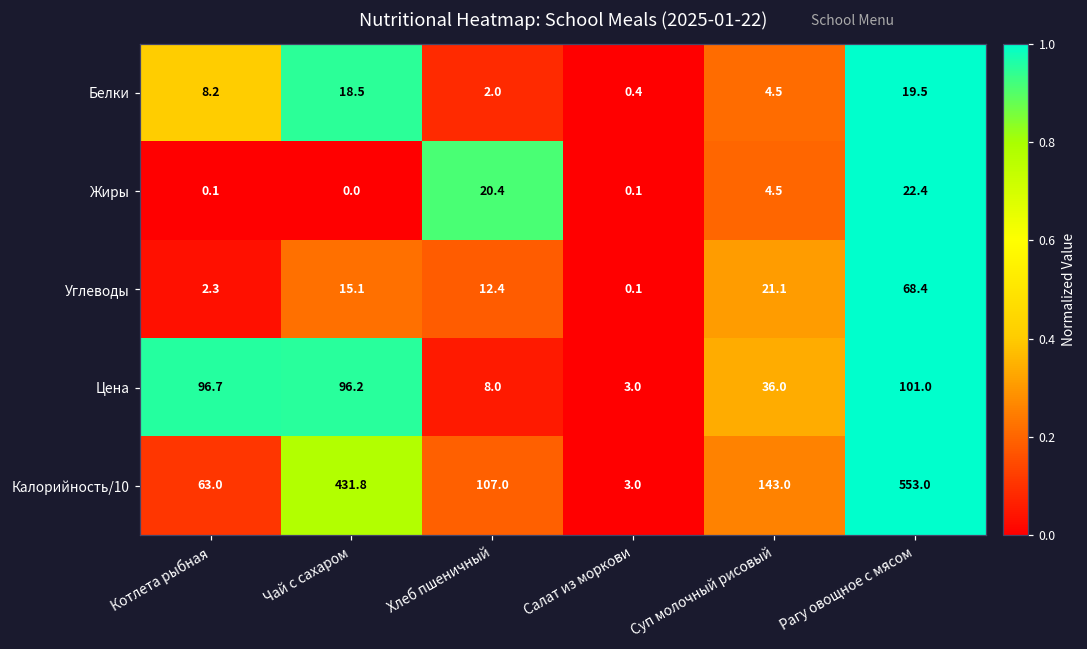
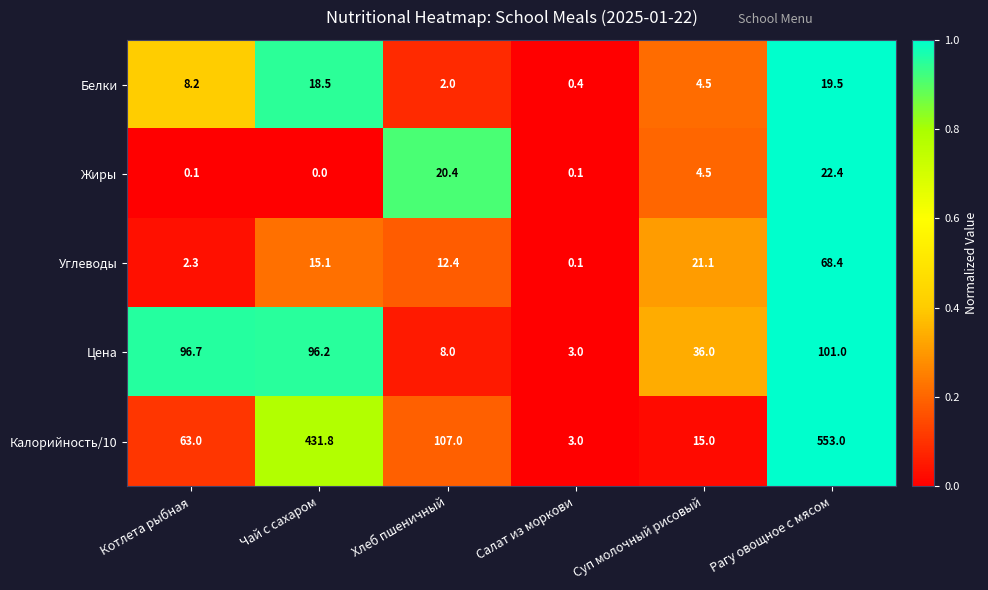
Калорийность/10, Суп молочный рисовый: 143.0 -> 15.0
